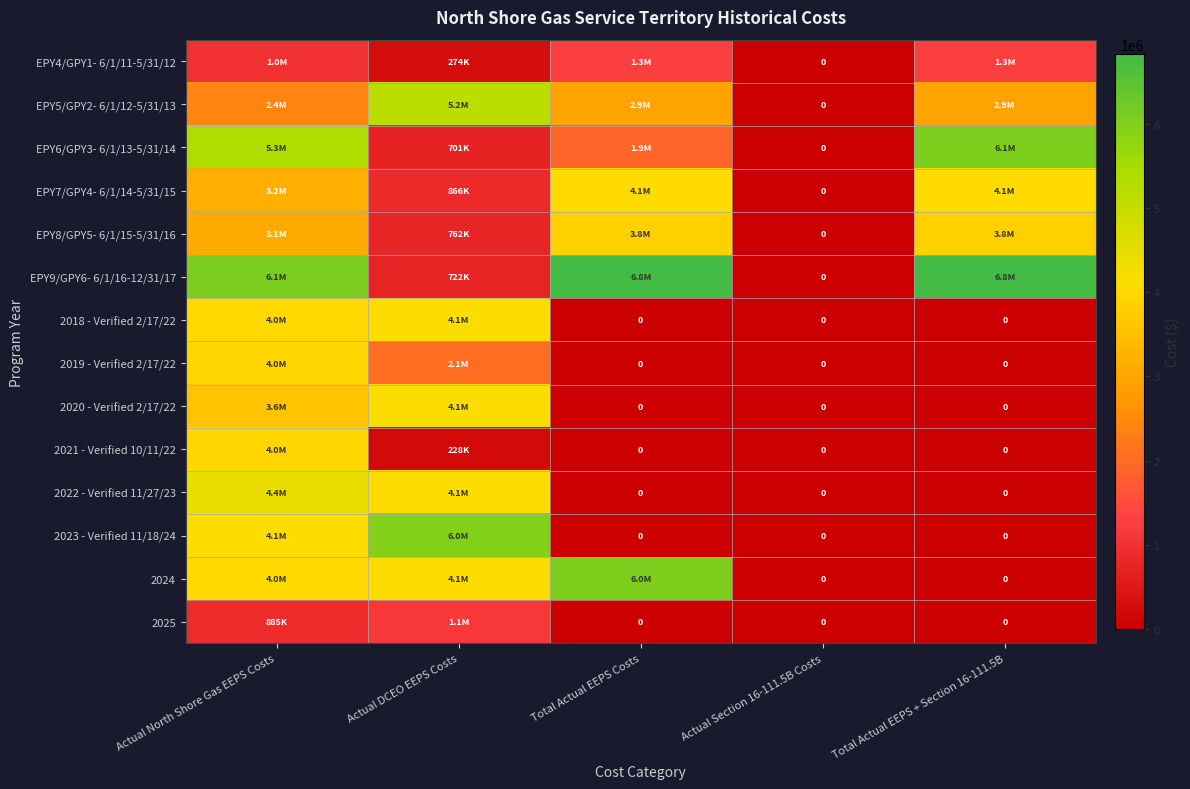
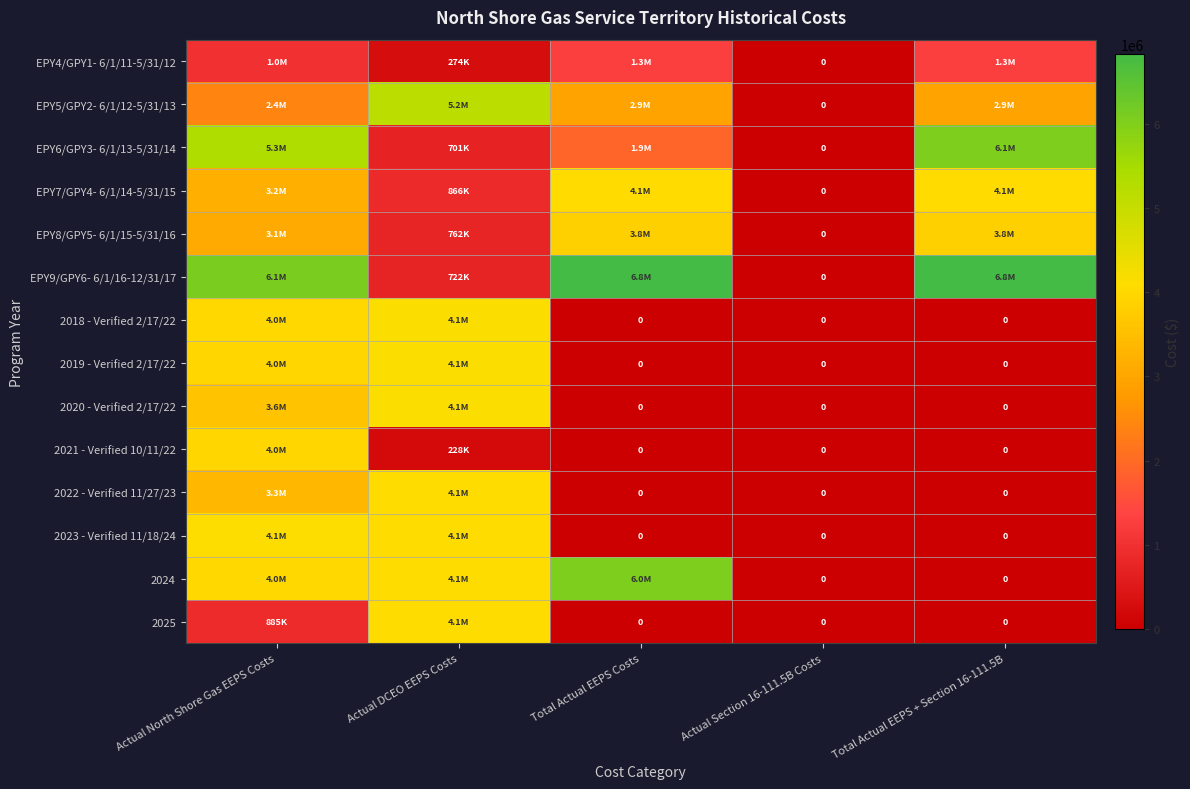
2019 - Verified 2/17/22, Actual DCEO EEPS Costs: 2.1M -> 4.1M
2022 - Verified 11/27/23, Actual North Shore Gas EEPS Costs: 4.4M -> 3.3M
2023 - Verified 11/18/24, Actual DCEO EEPS Costs: 6.0M -> 4.1M
2025, Actual DCEO EEPS Costs: 1.1M -> 4.1M
